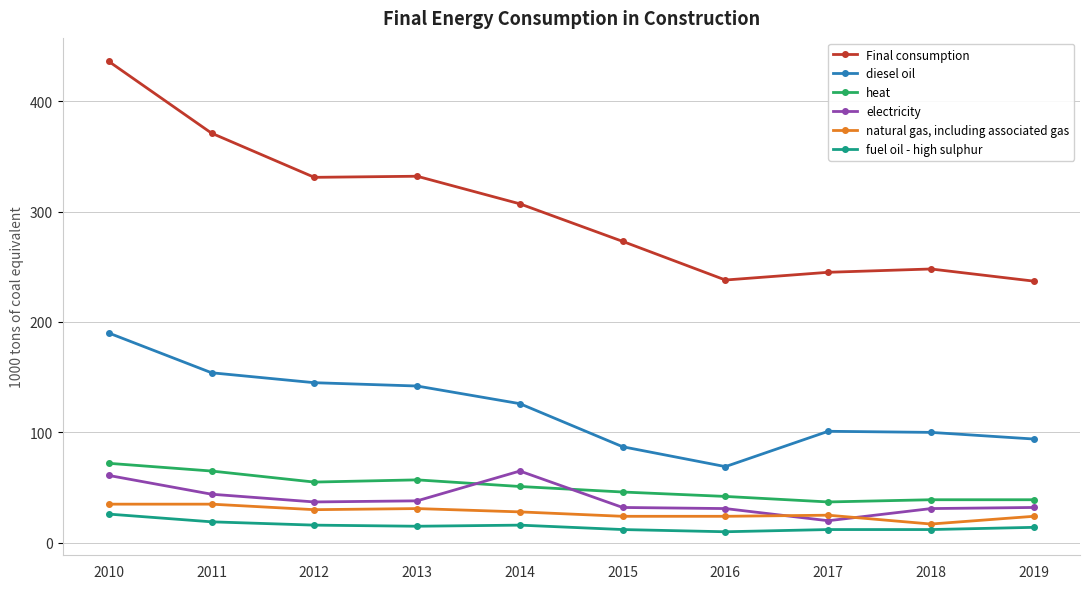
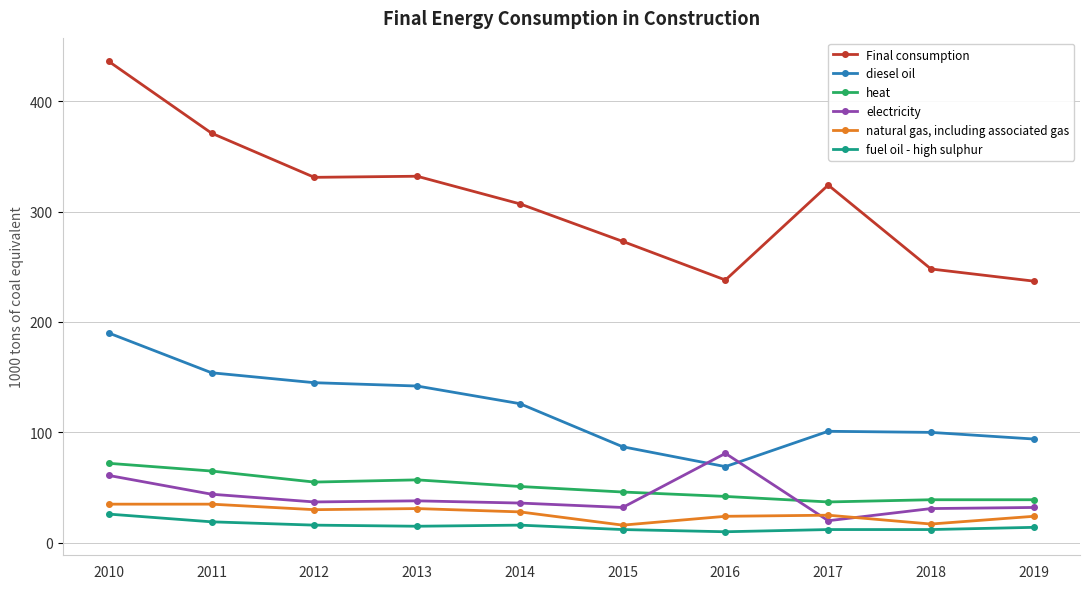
electricity, 2014: 65 -> 36
natural gas, including associated gas, 2015: 24 -> 16
electricity, 2016: 31 -> 81
Final consumption, 2017: 245 -> 324
